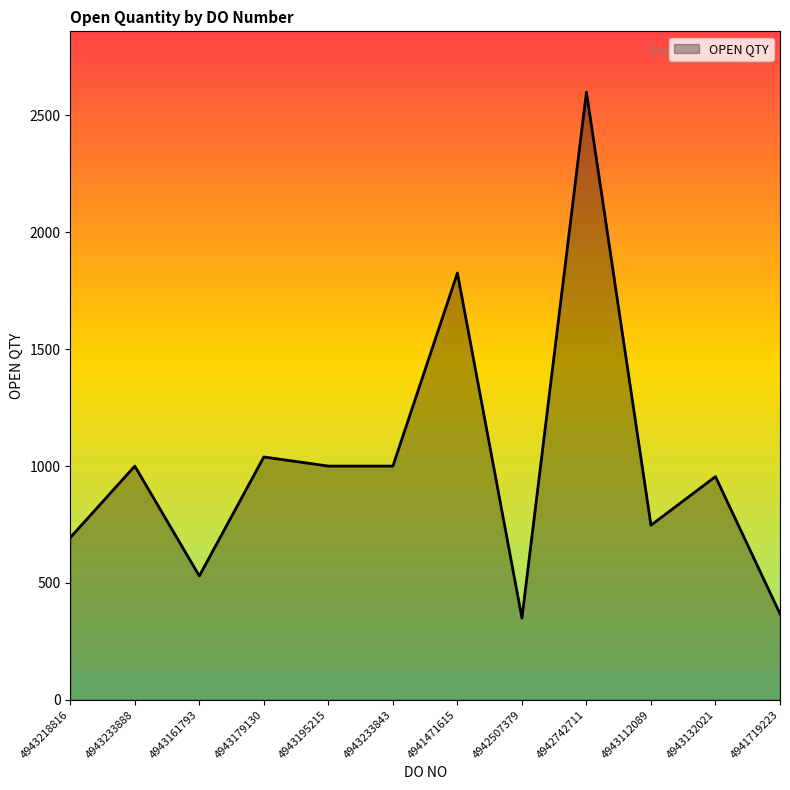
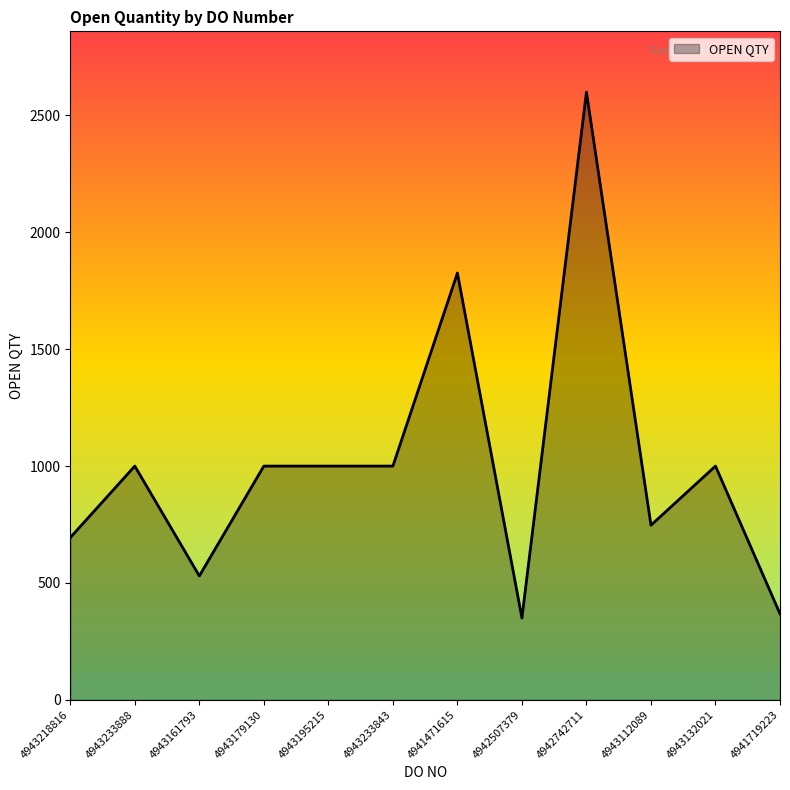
4943179130: 1040 -> 1000
4943132021: 960 -> 1000
